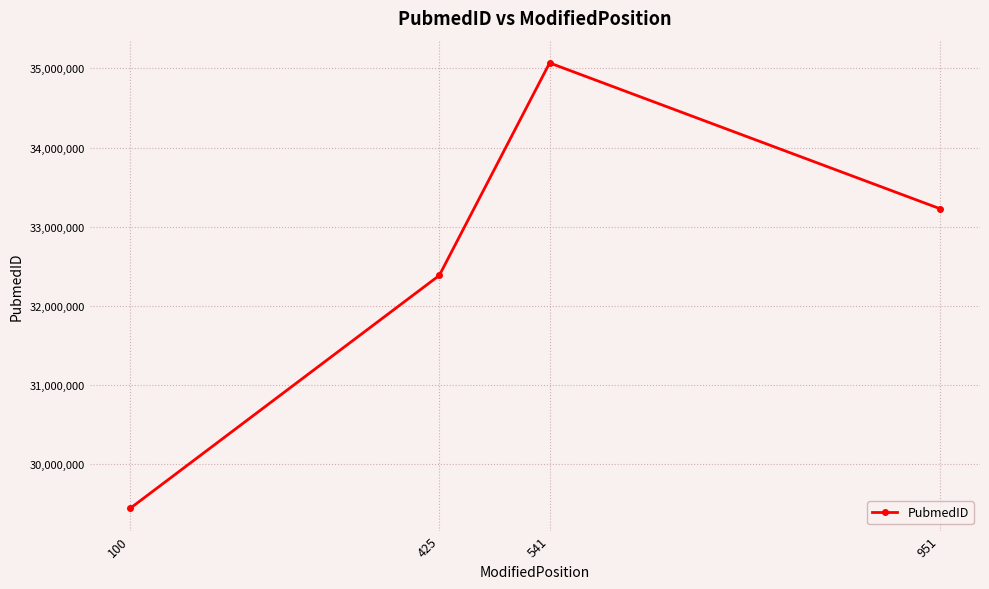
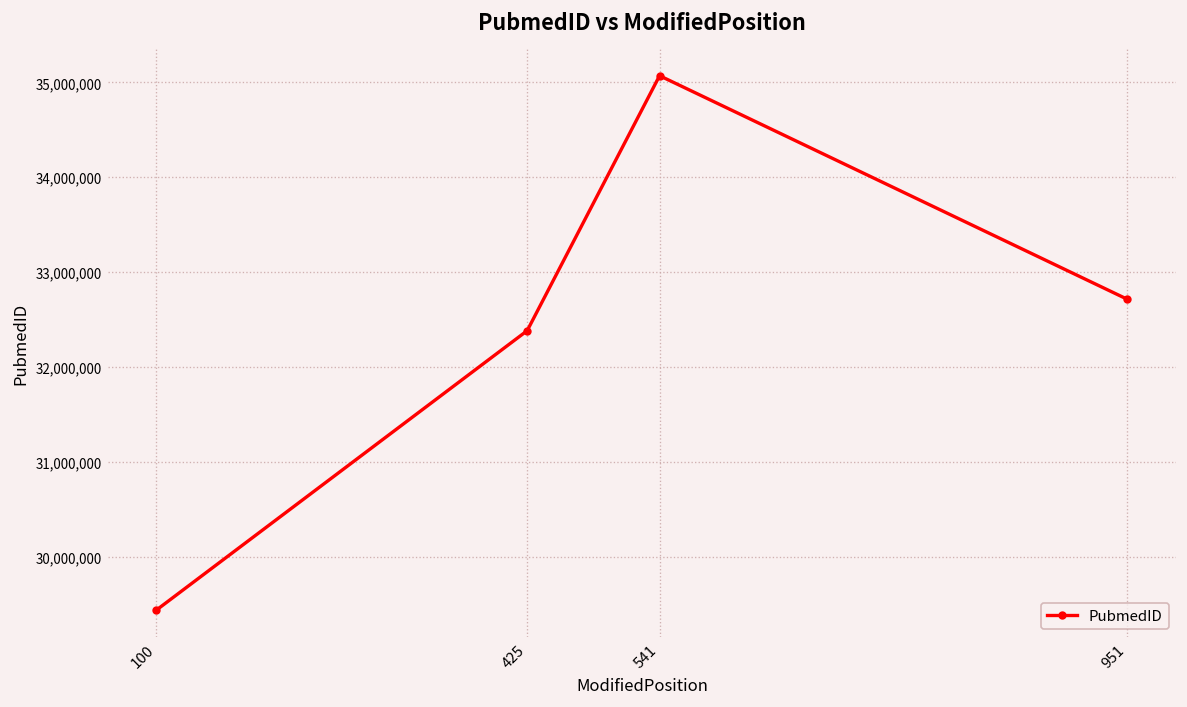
951: 33,200,000 -> 32,700,000
